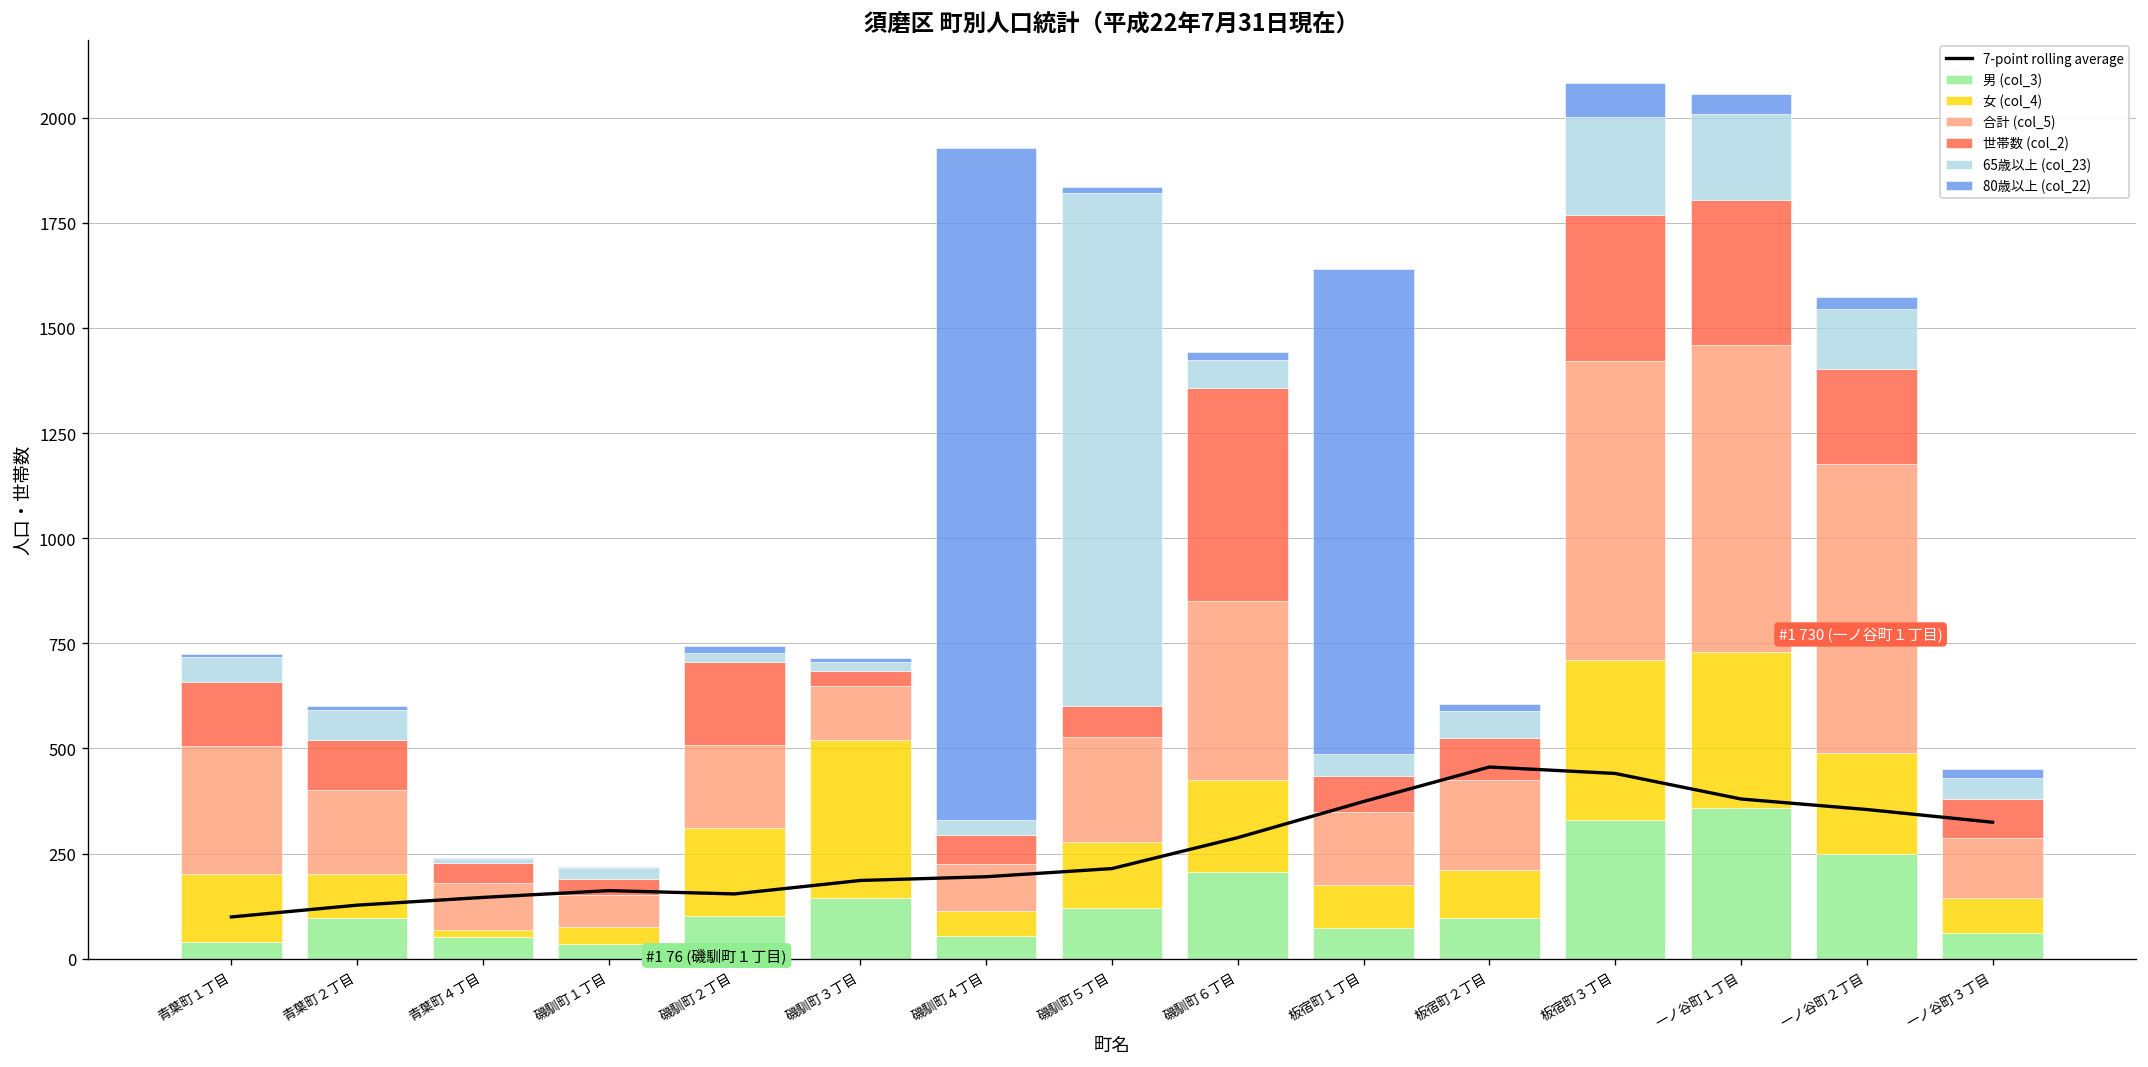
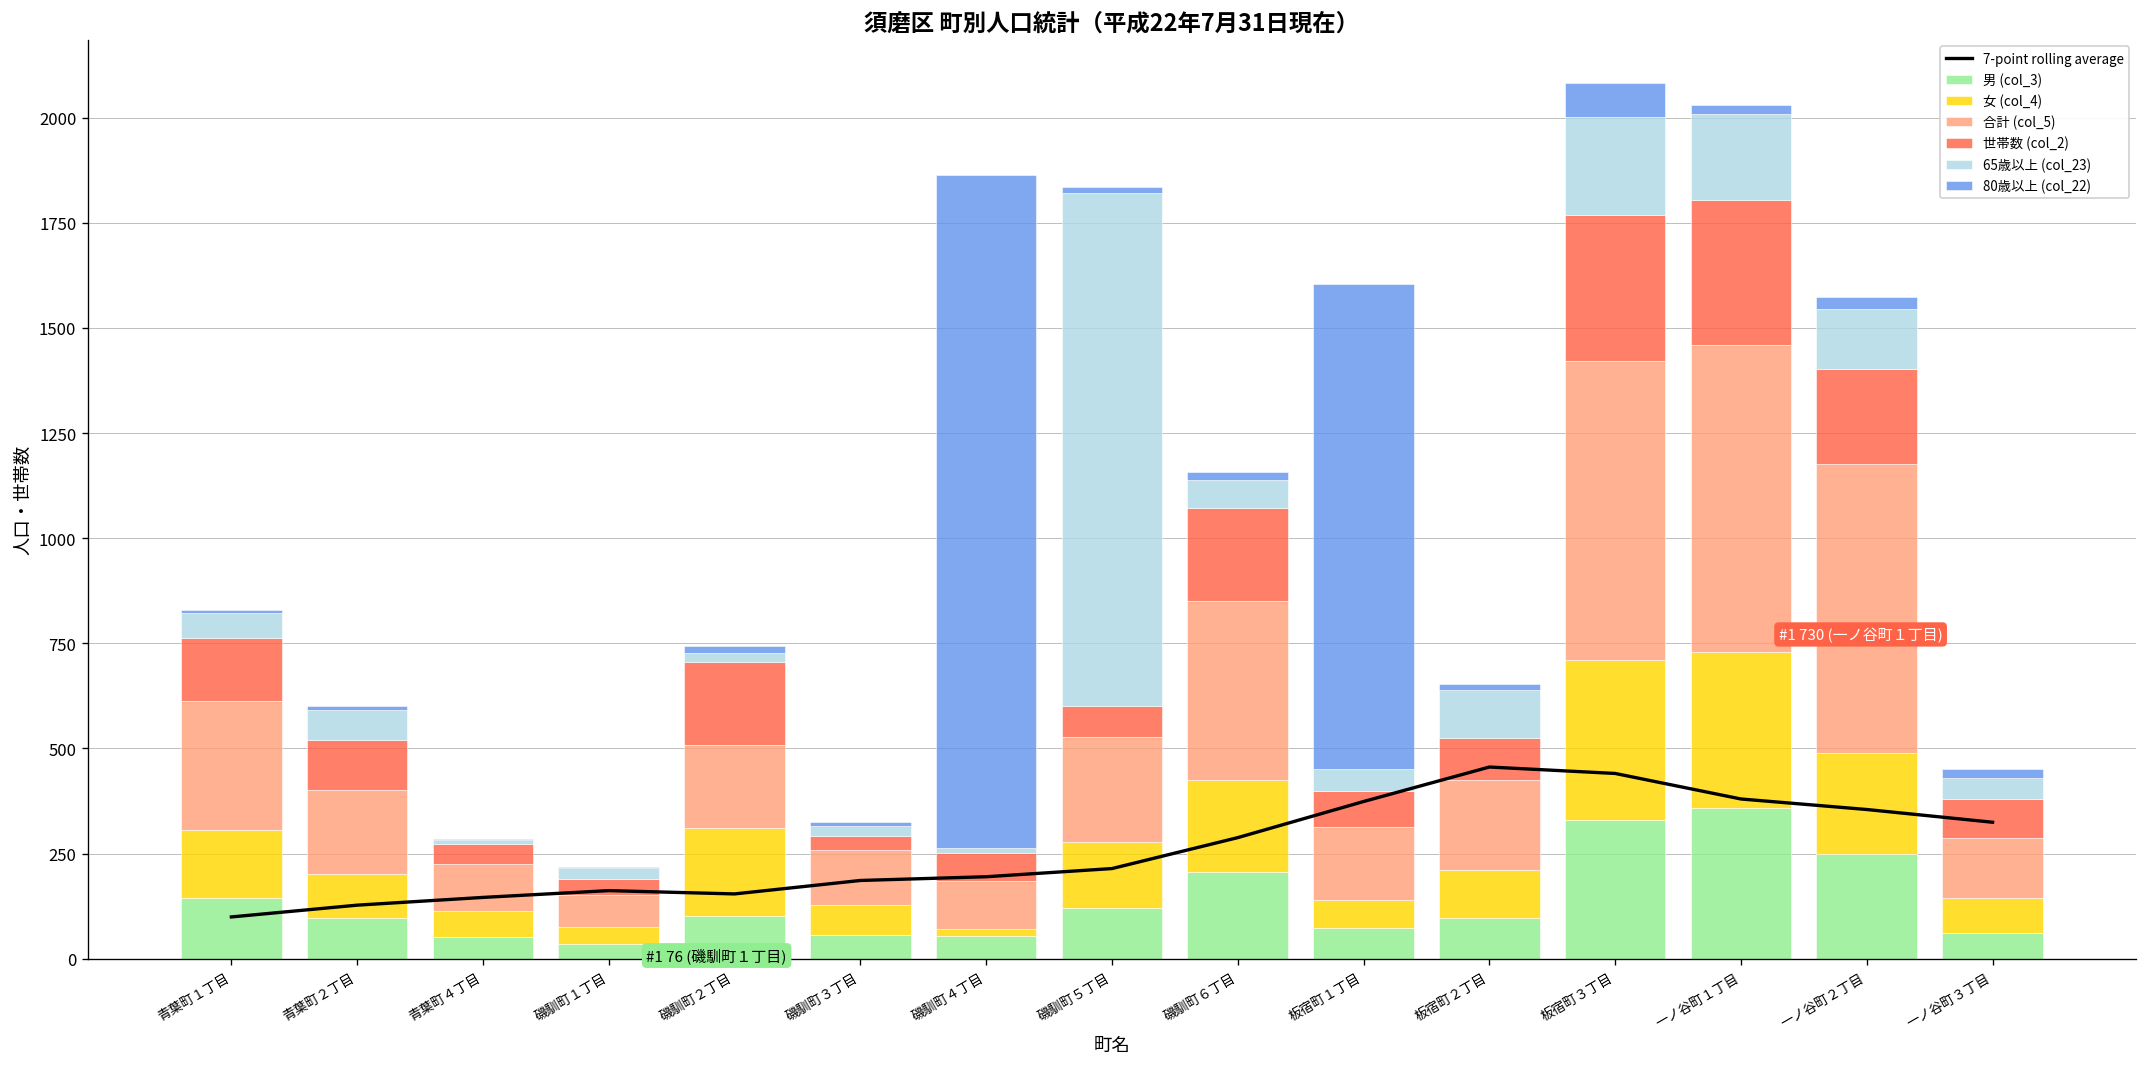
男 (col_3), 青葉町１丁目: 40 -> 150
女 (col_4), 青葉町４丁目: 20 -> 60
男 (col_3), 磯馴町３丁目: 150 -> 60
女 (col_4), 磯馴町３丁目: 370 -> 70
女 (col_4), 磯馴町４丁目: 60 -> 20
65歳以上 (col_23), 磯馴町４丁目: 40 -> 10
世帯数 (col_2), 磯馴町６丁目: 510 -> 220
女 (col_4), 板宿町１丁目: 100 -> 70
65歳以上 (col_23), 板宿町２丁目: 70 -> 110
80歳以上 (col_22), 一ノ谷町１丁目: 50 -> 20
